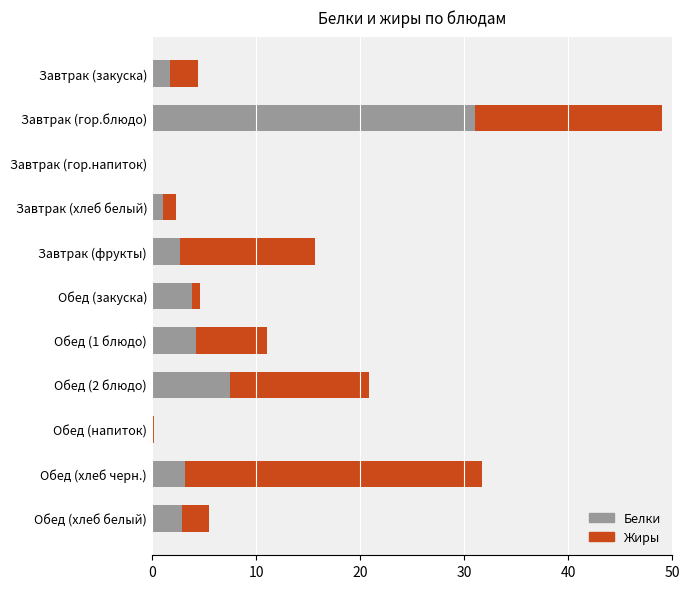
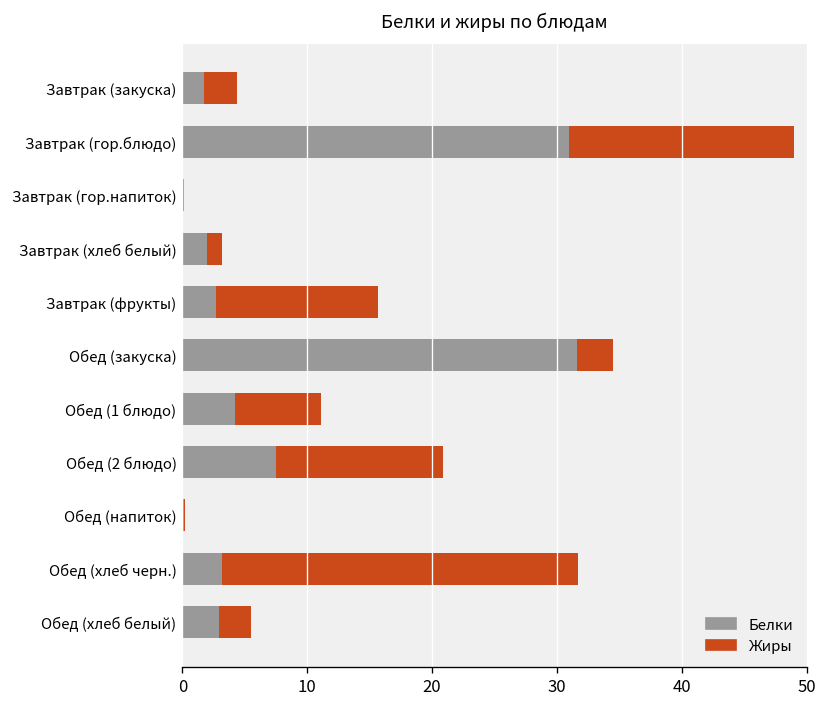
Белки, Завтрак (хлеб белый): 1.1 -> 2.0
Белки, Обед (закуска): 3.8 -> 31.6
Жиры, Обед (закуска): 0.8 -> 2.9
